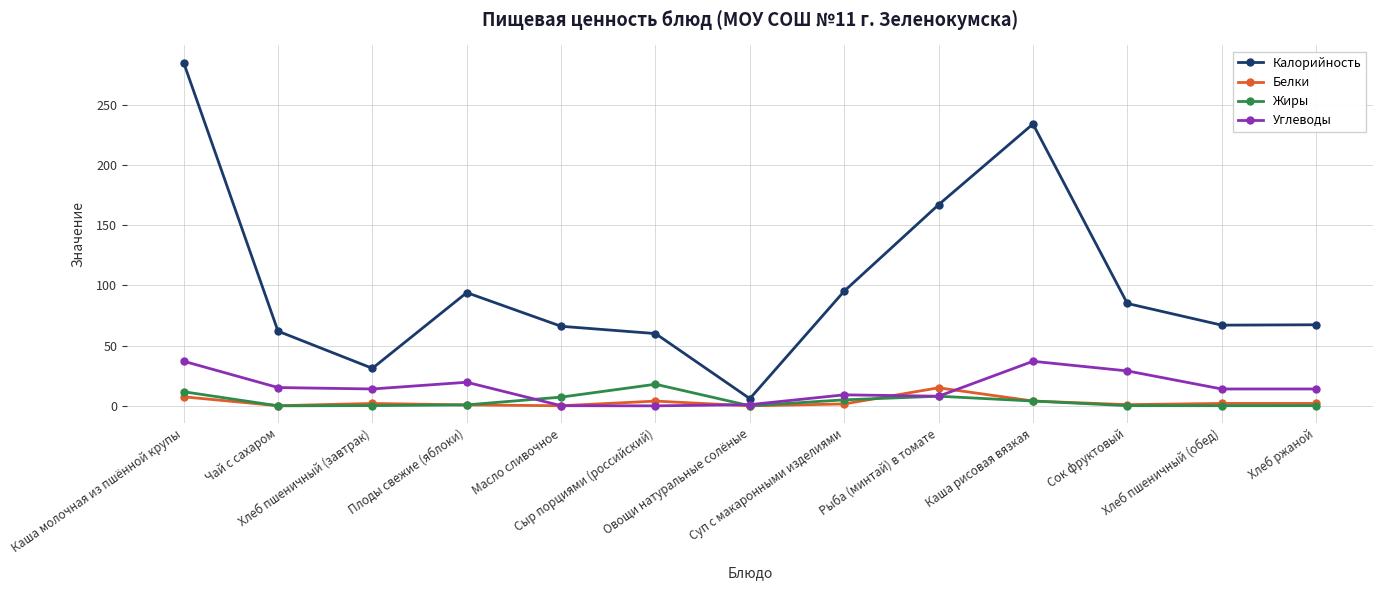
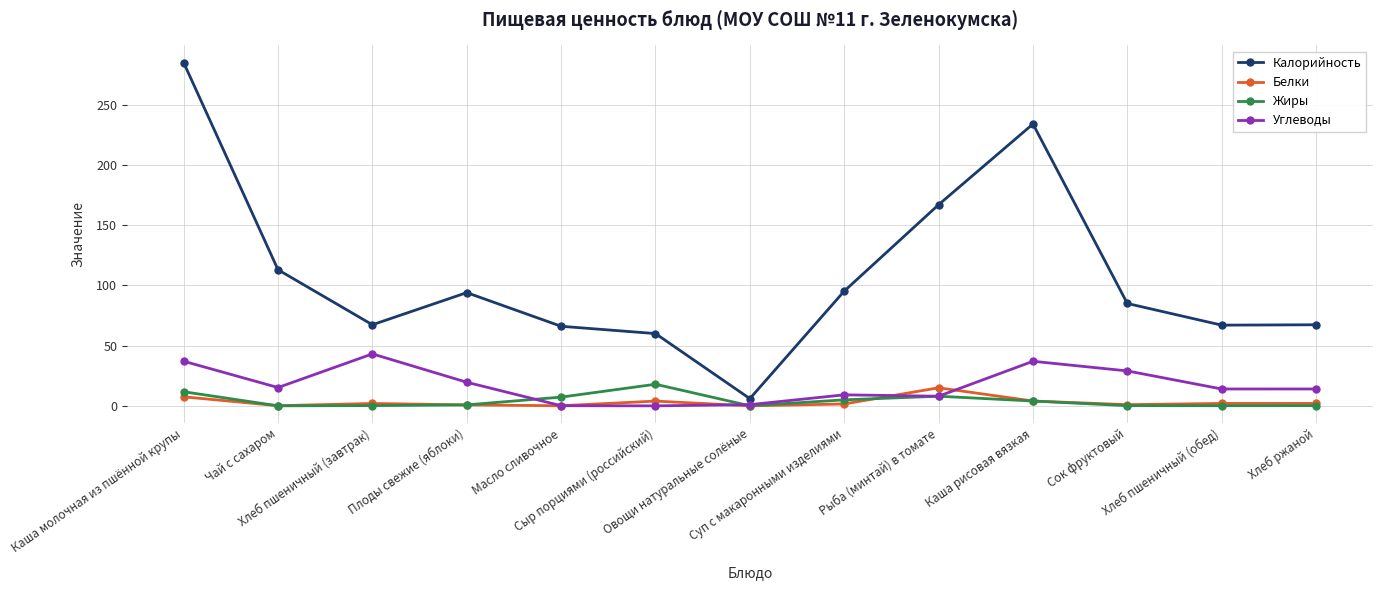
Калорийность, Чай с сахаром: 62 -> 113
Калорийность, Хлеб пшеничный (завтрак): 31 -> 67
Углеводы, Хлеб пшеничный (завтрак): 14 -> 43
